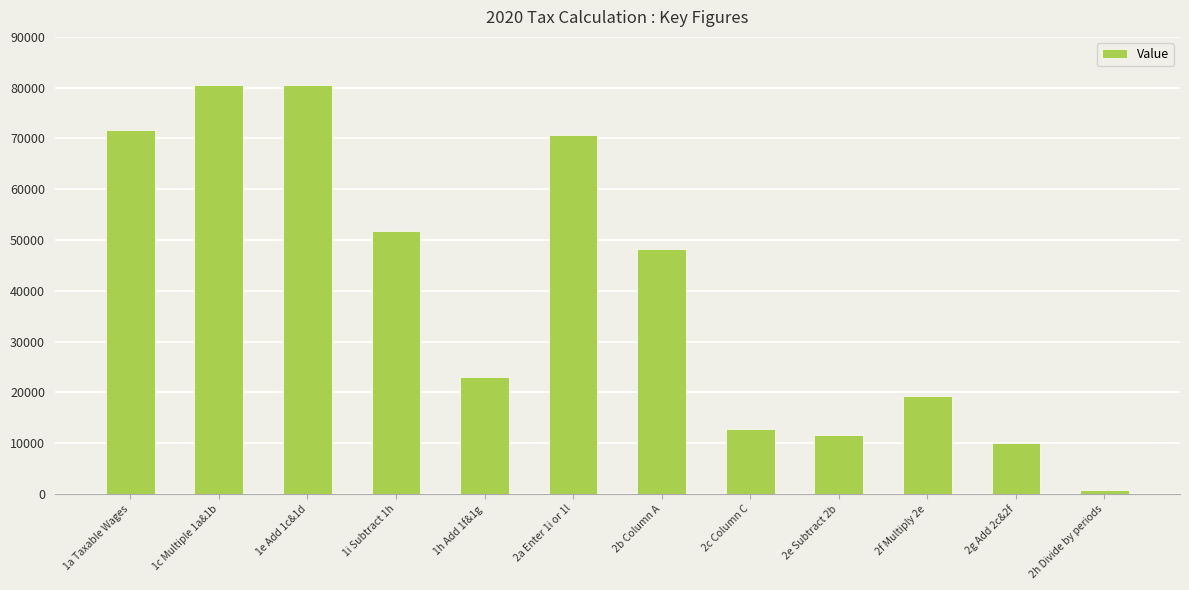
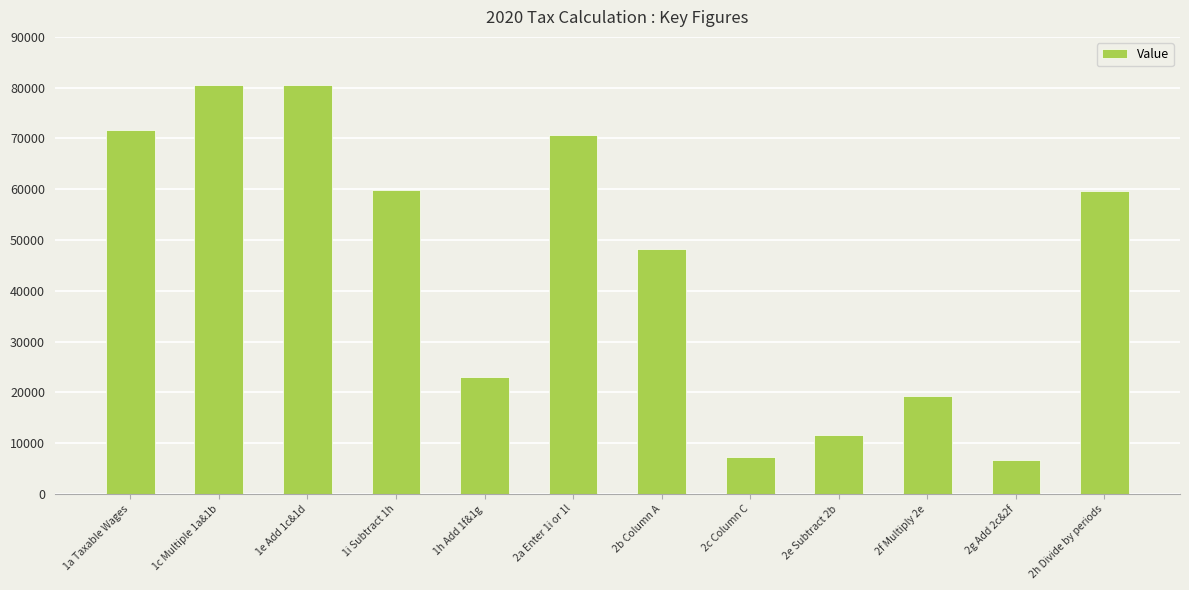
1i Subtract 1h: 52000 -> 60000
2c Column C: 13000 -> 7000
2g Add 2c&2f: 10000 -> 7000
2h Divide by periods: 1000 -> 60000
